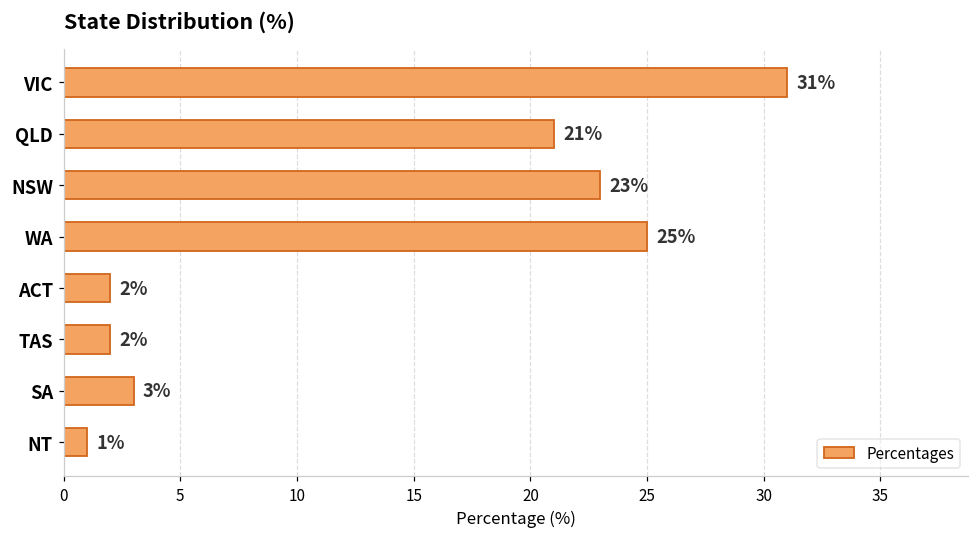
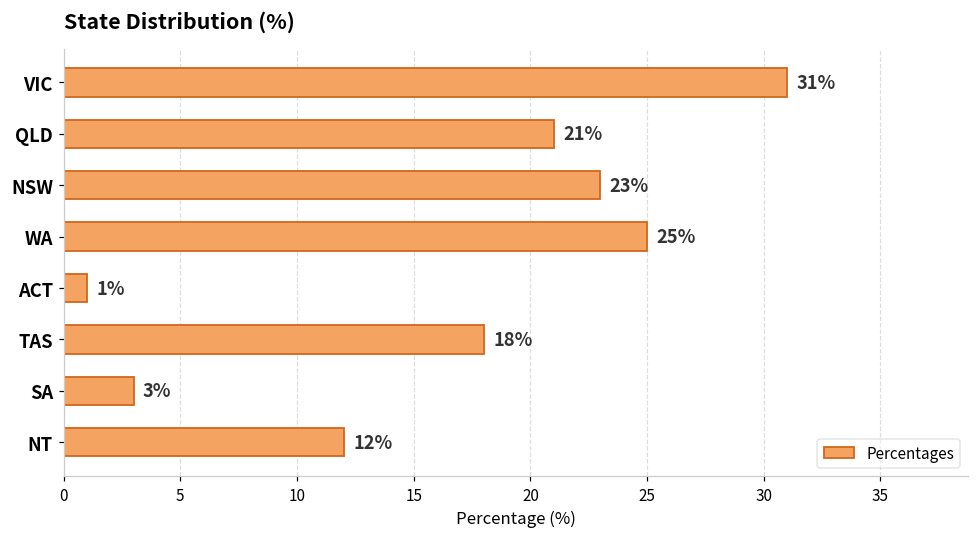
ACT: 2% -> 1%
TAS: 2% -> 18%
NT: 1% -> 12%
